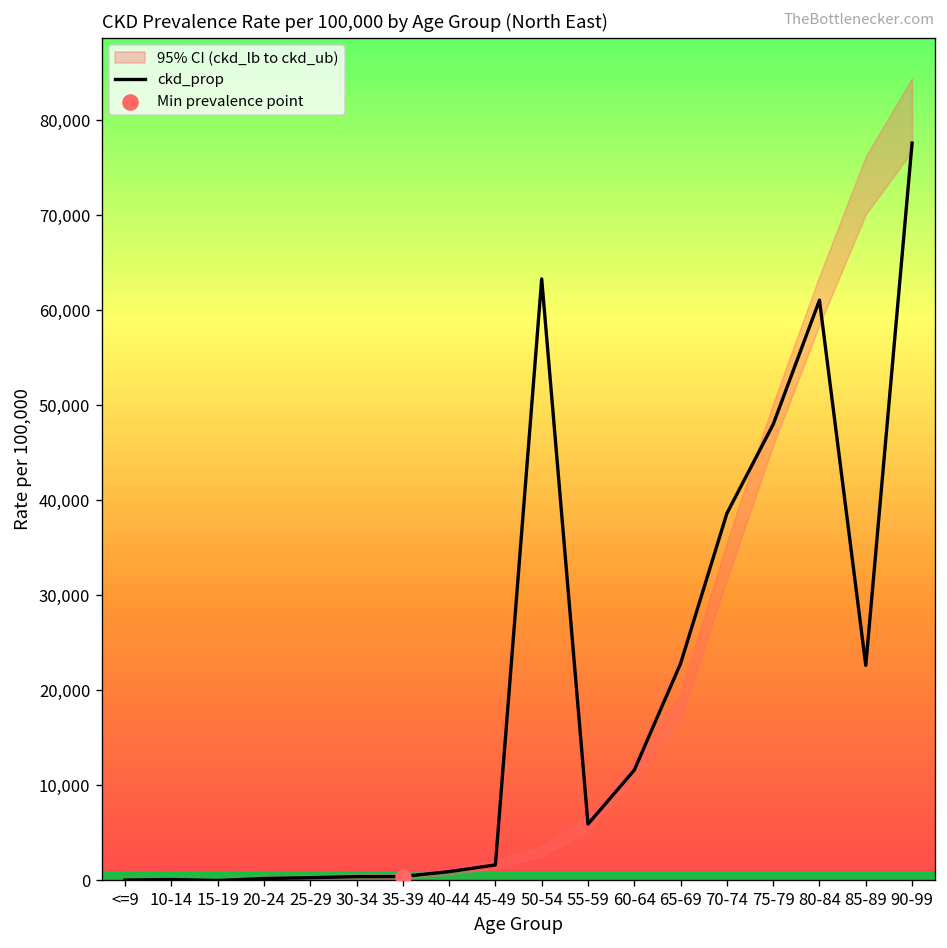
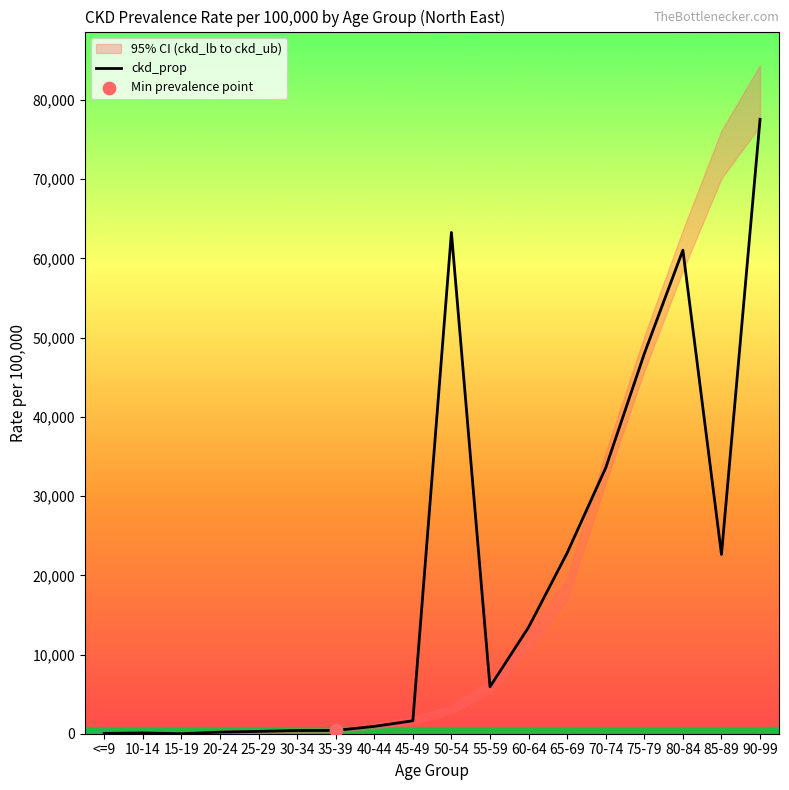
ckd_prop, 60-64: 12,000 -> 13,000
ckd_prop, 70-74: 39,000 -> 34,000
